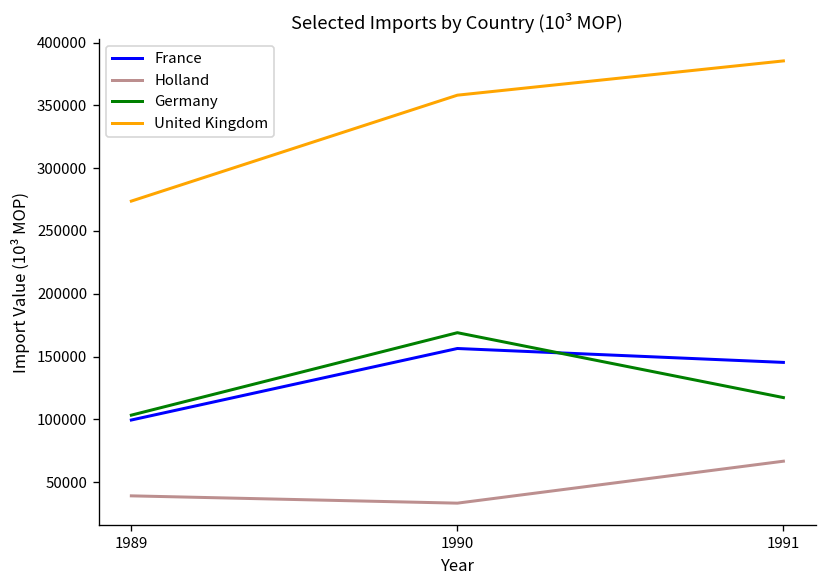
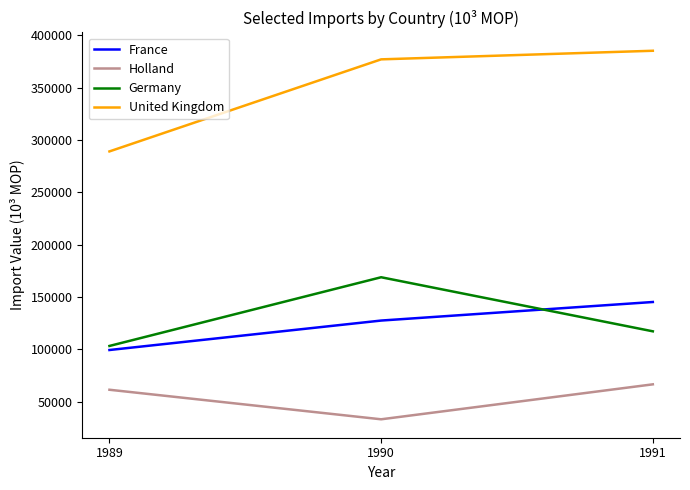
Holland, 1989: 39000 -> 62000
United Kingdom, 1989: 274000 -> 289000
France, 1990: 156000 -> 128000
United Kingdom, 1990: 358000 -> 377000
